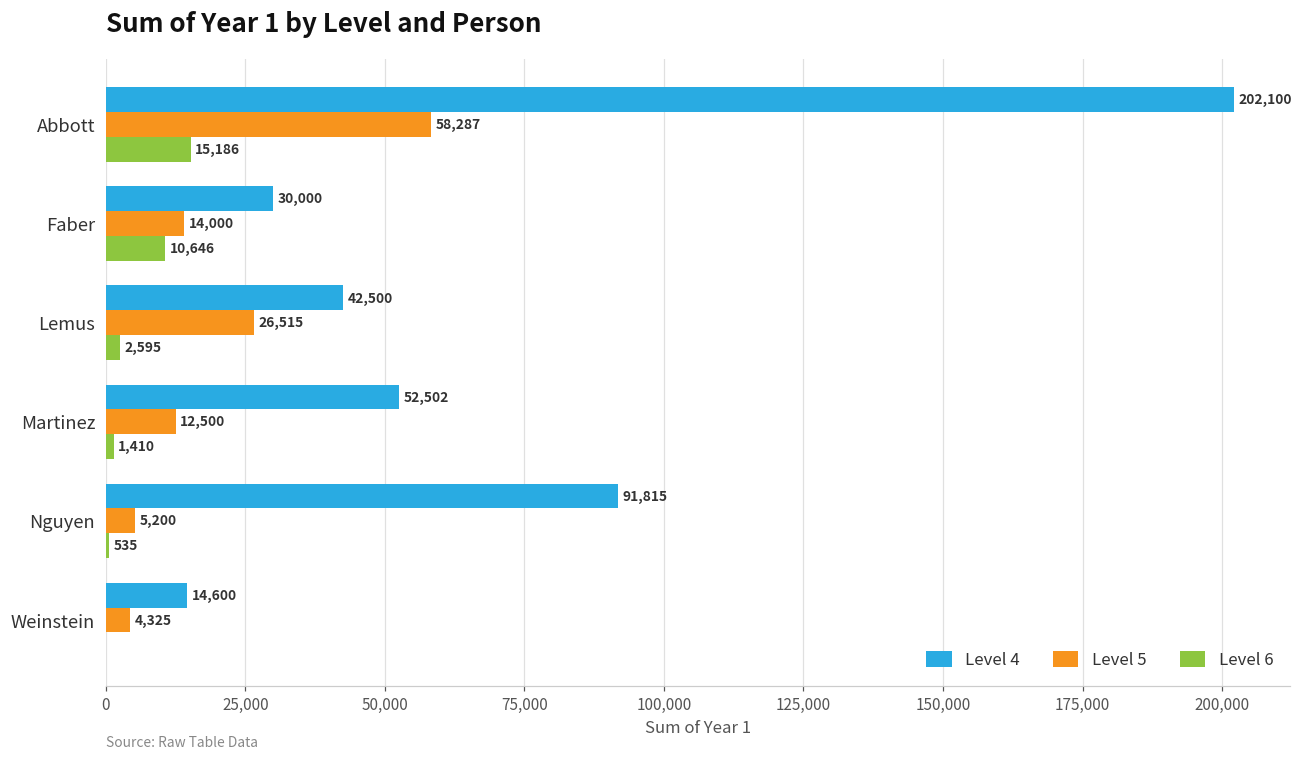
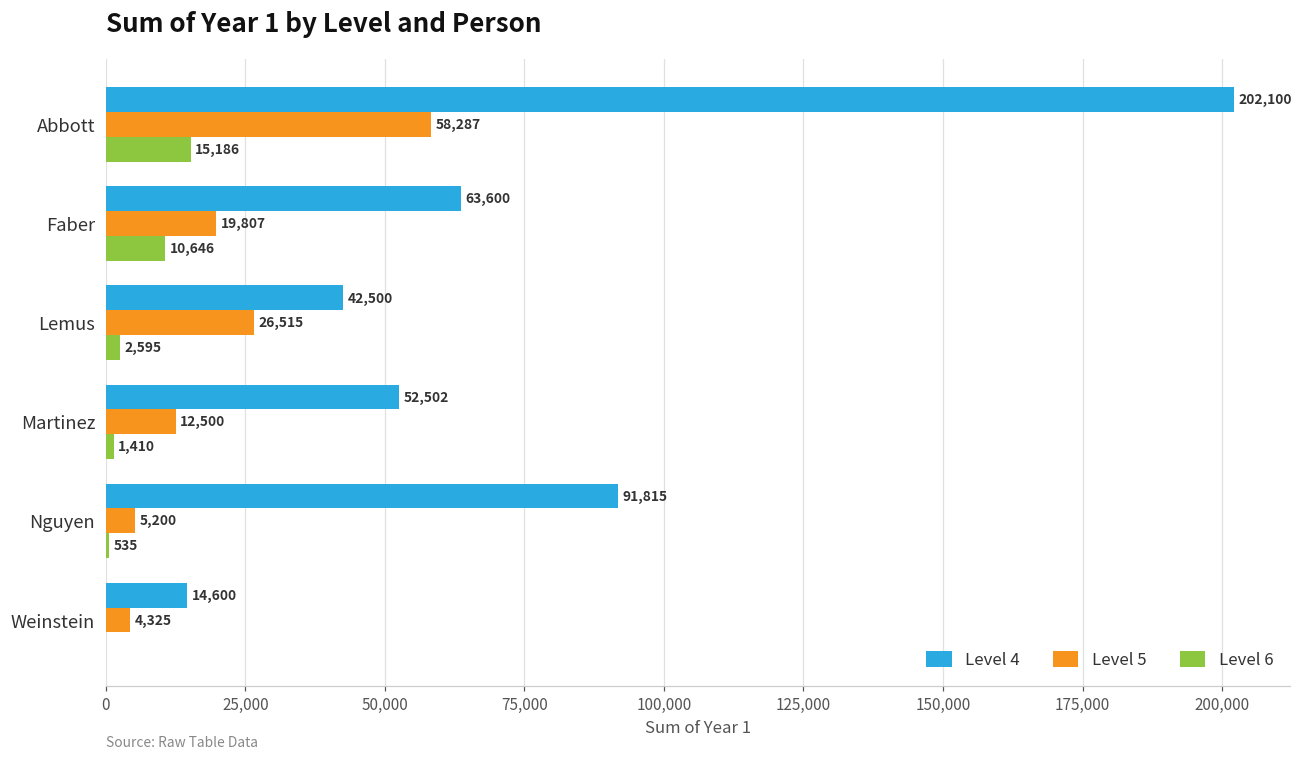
Level 4, Faber: 30,000 -> 63,600
Level 5, Faber: 14,000 -> 19,807
